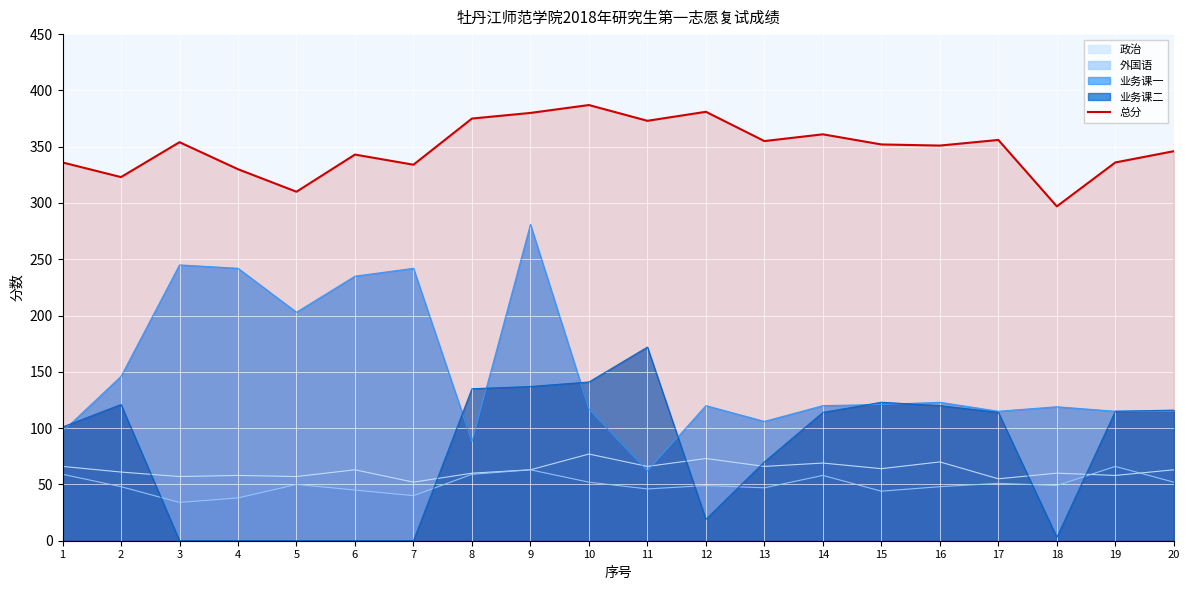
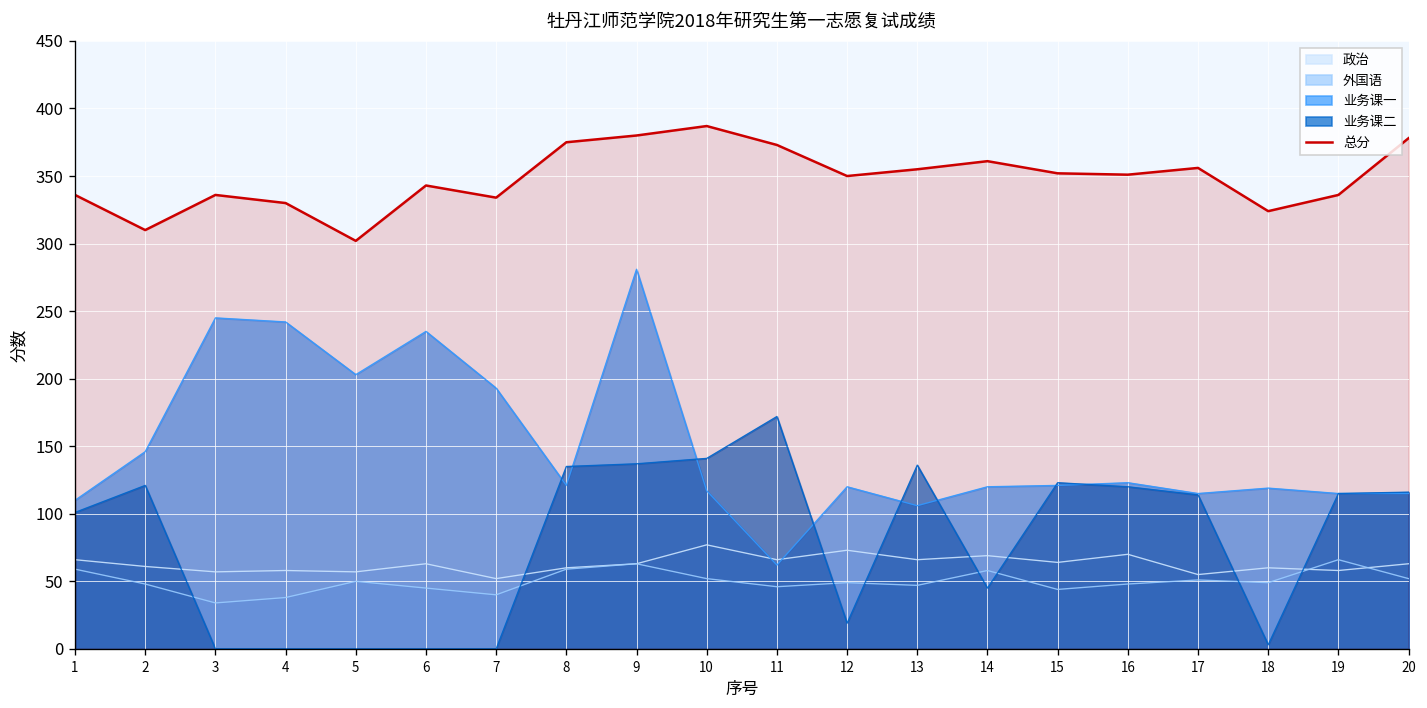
业务课一, 1: 97 -> 110
总分, 2: 323 -> 310
总分, 3: 354 -> 336
总分, 5: 310 -> 302
业务课一, 7: 242 -> 193
业务课一, 8: 88 -> 121
总分, 12: 381 -> 350
业务课二, 13: 70 -> 136
业务课二, 14: 114 -> 45
总分, 18: 297 -> 324
总分, 20: 346 -> 378
